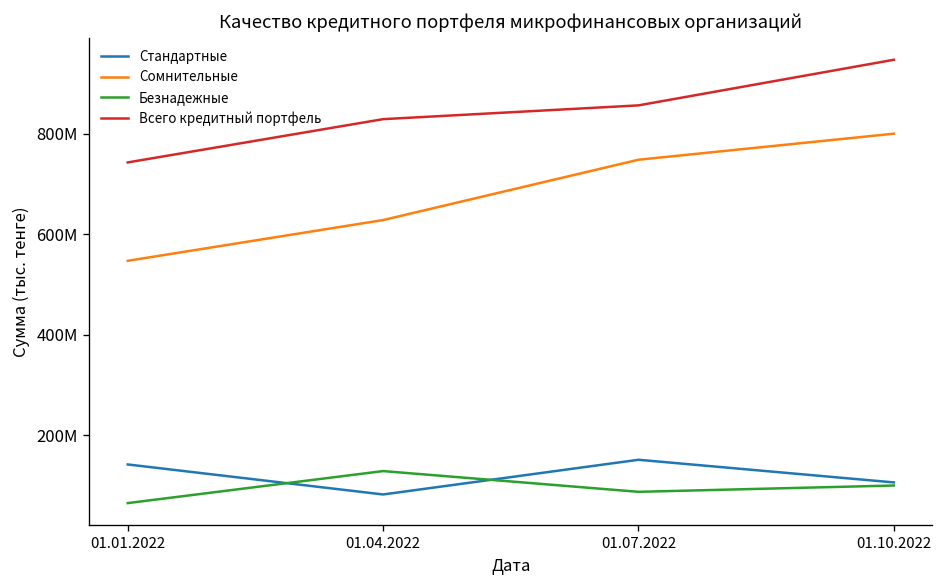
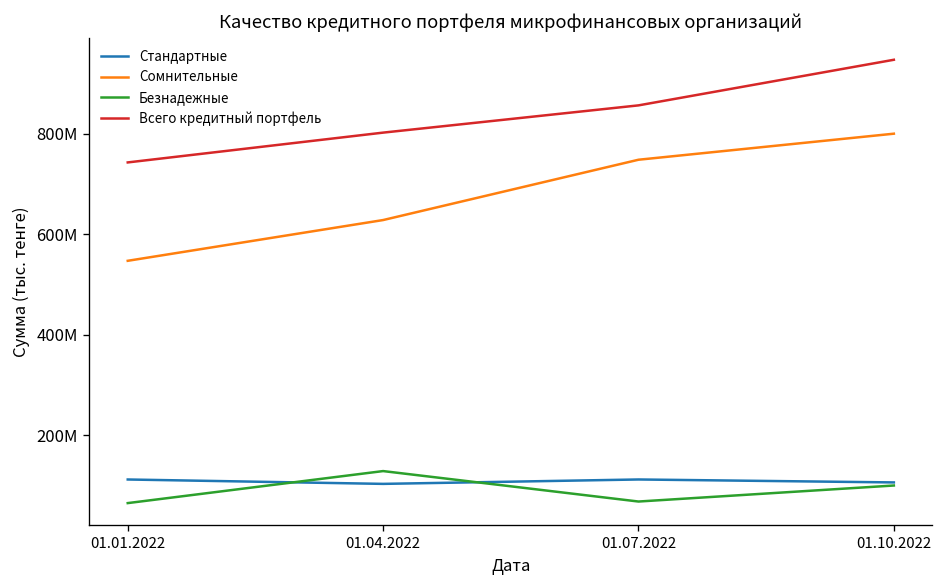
Стандартные, 01.01.2022: 140000000 -> 110000000
Стандартные, 01.04.2022: 80000000 -> 100000000
Всего кредитный портфель, 01.04.2022: 830000000 -> 800000000
Стандартные, 01.07.2022: 150000000 -> 110000000
Безнадежные, 01.07.2022: 90000000 -> 70000000
